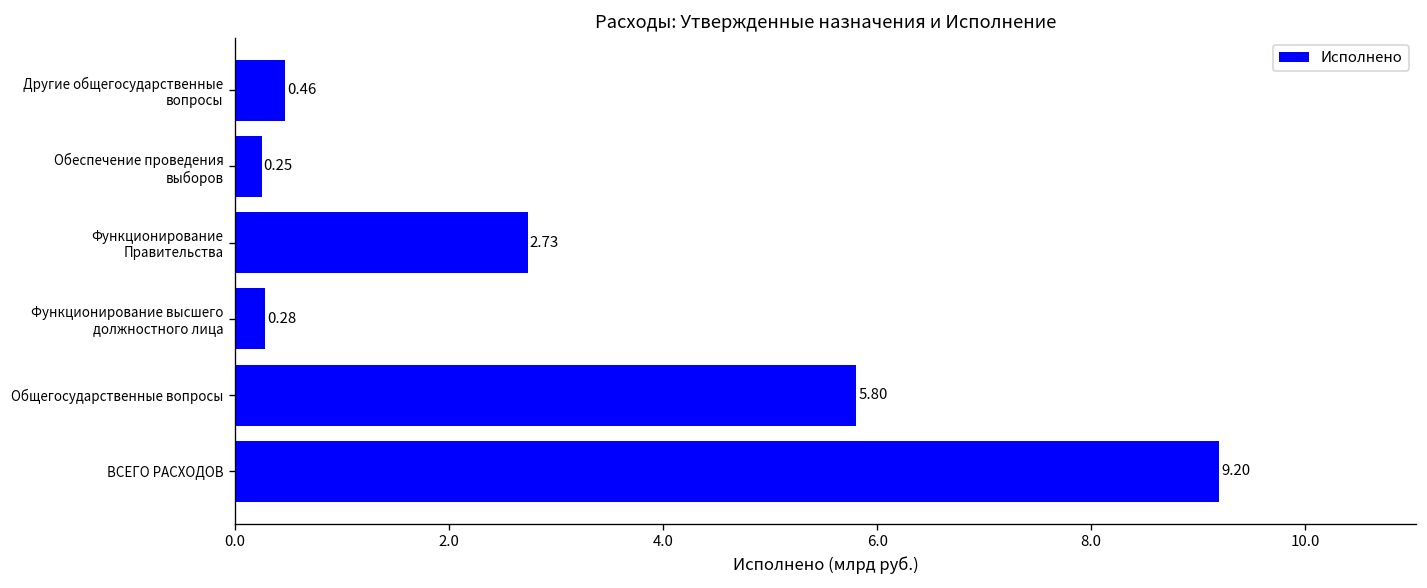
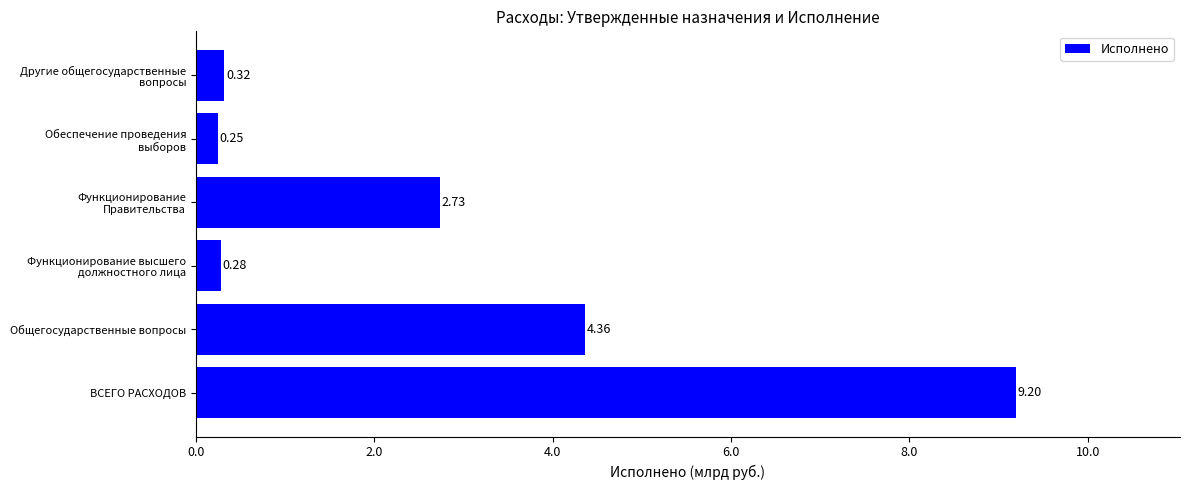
Другие общегосударственные вопросы: 0.46 -> 0.32
Общегосударственные вопросы: 5.80 -> 4.36
